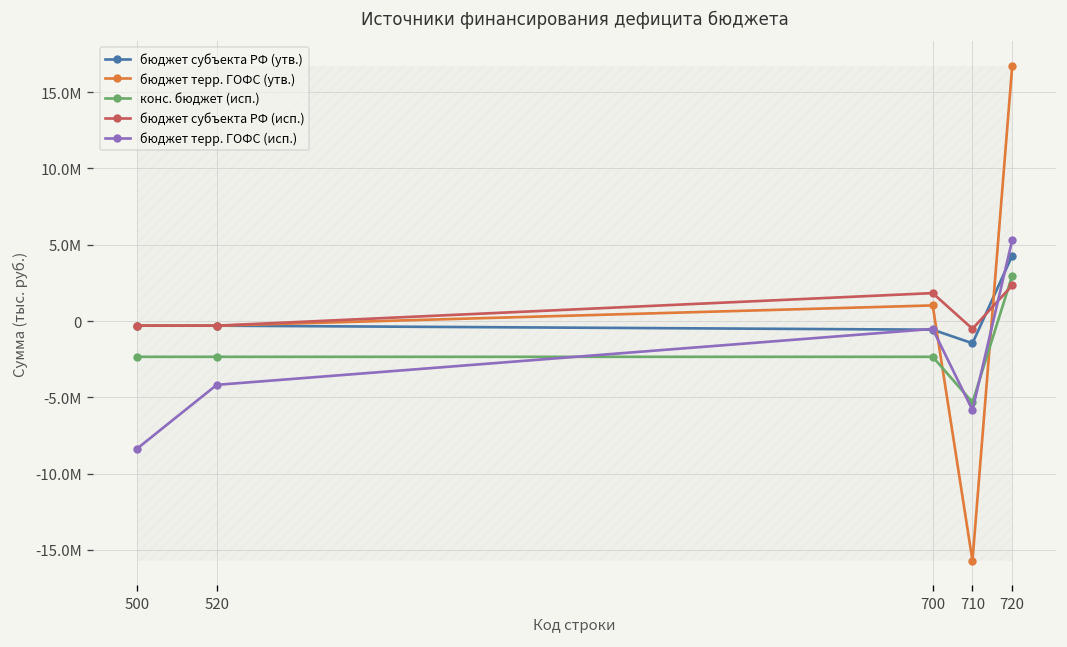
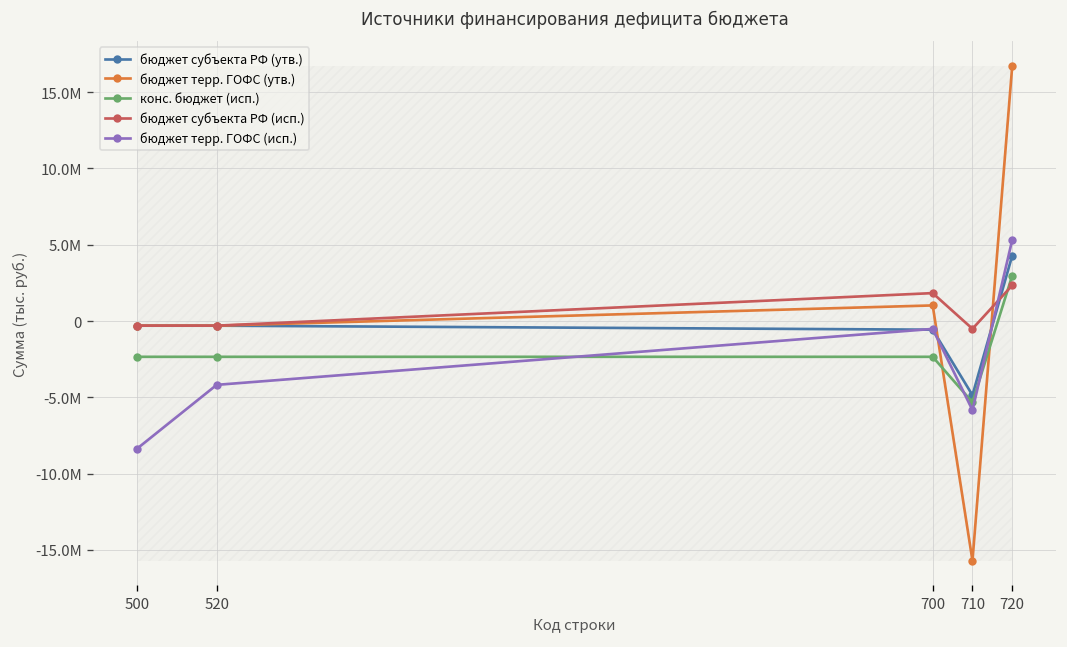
бюджет субъекта РФ (утв.), 710: -1500000 -> -4900000
